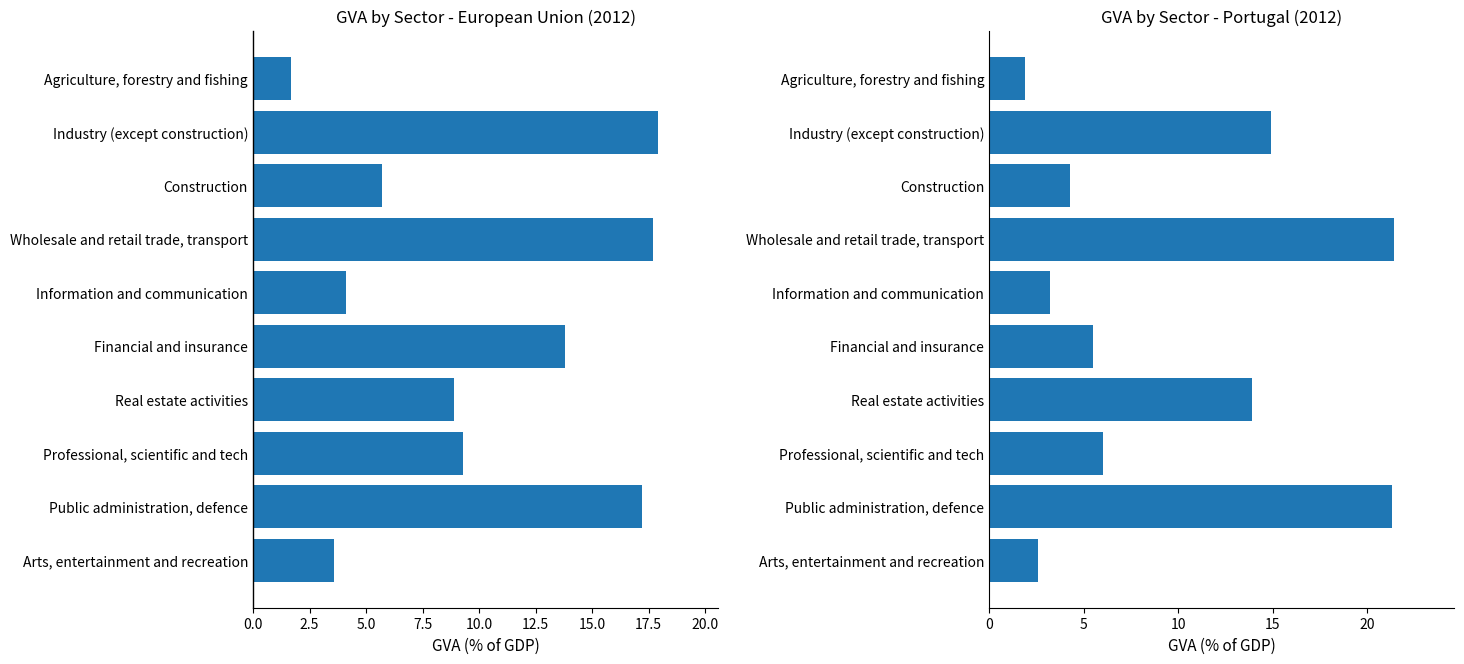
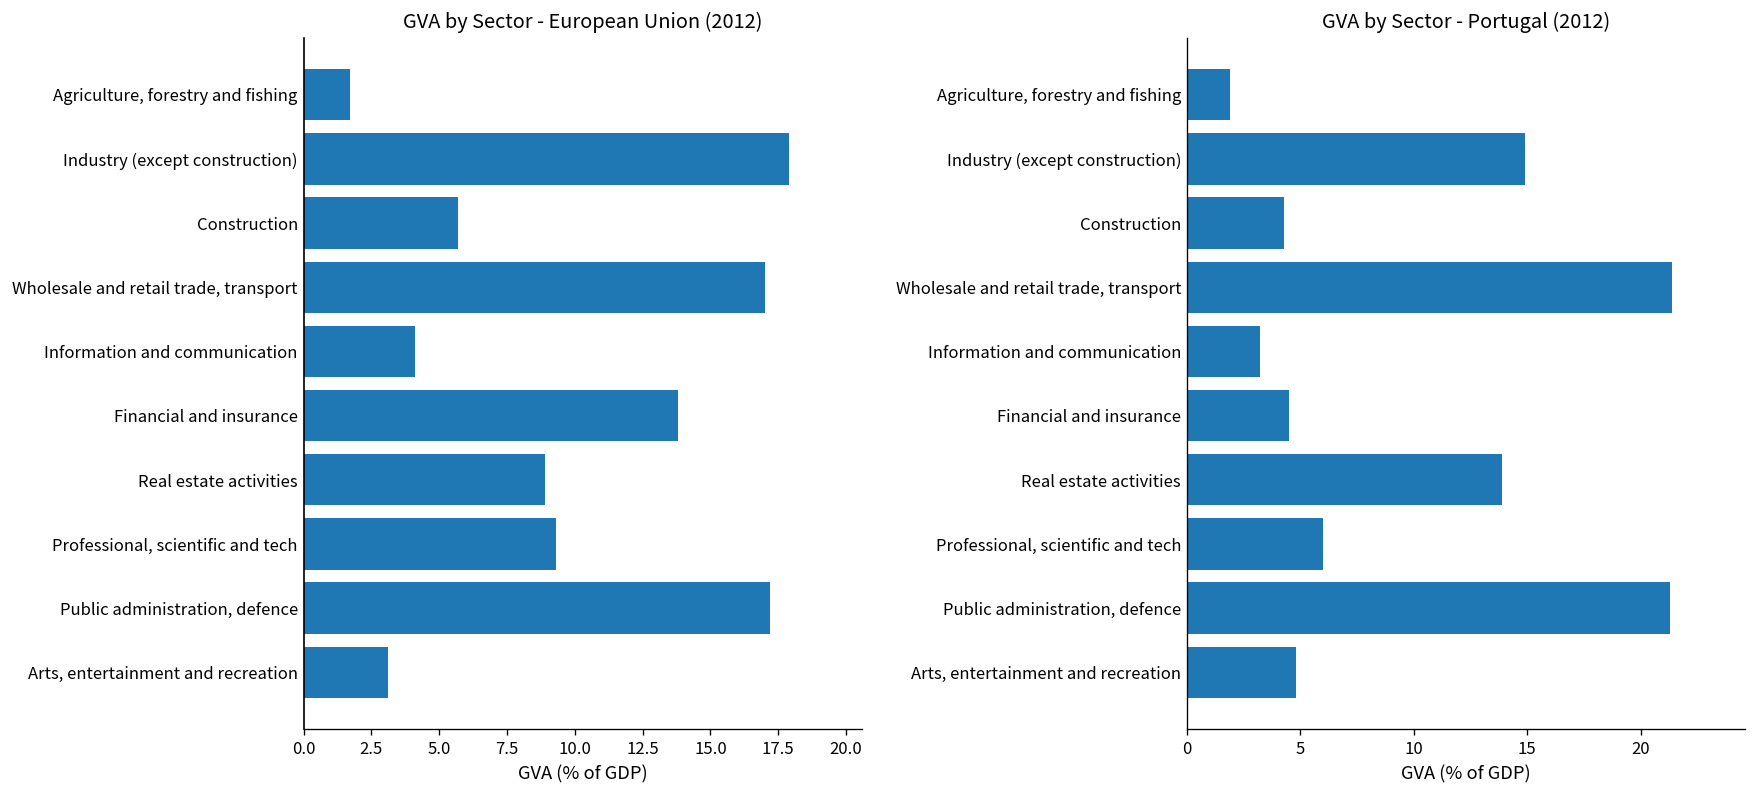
GVA by Sector - European Union (2012), Wholesale and retail trade, transport: 17.7 -> 17.0
GVA by Sector - European Union (2012), Arts, entertainment and recreation: 3.6 -> 3.1
GVA by Sector - Portugal (2012), Financial and insurance: 5.5 -> 4.5
GVA by Sector - Portugal (2012), Arts, entertainment and recreation: 2.6 -> 4.8
